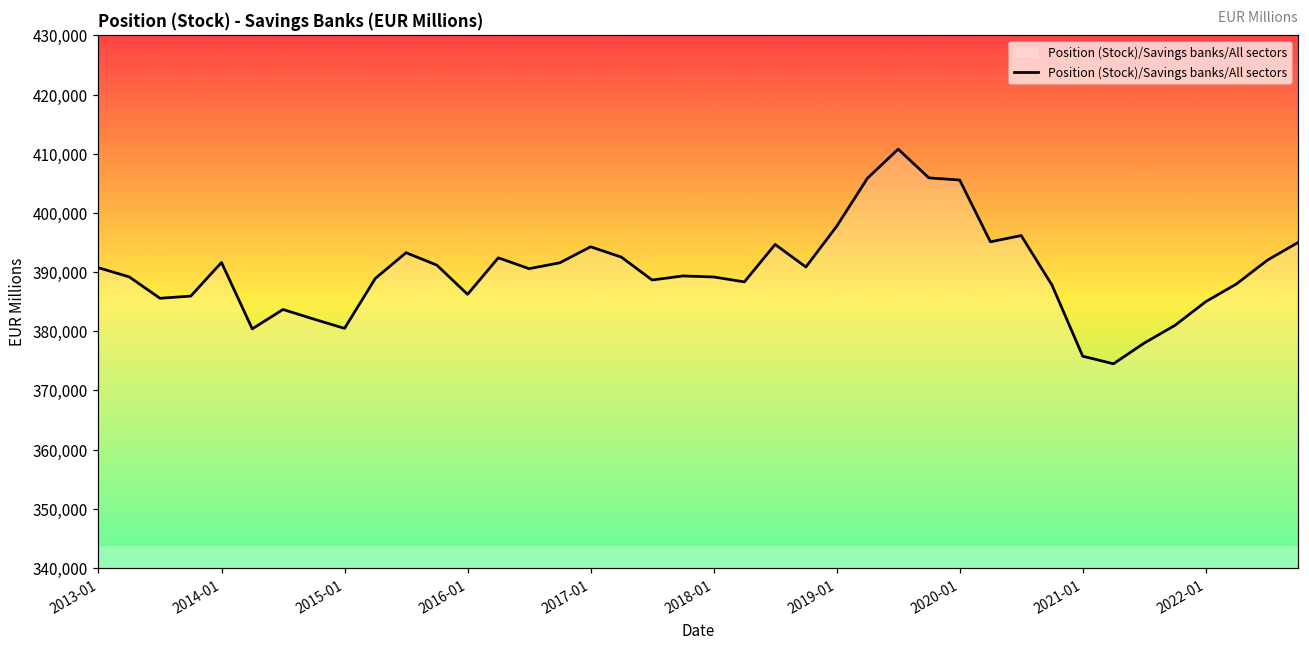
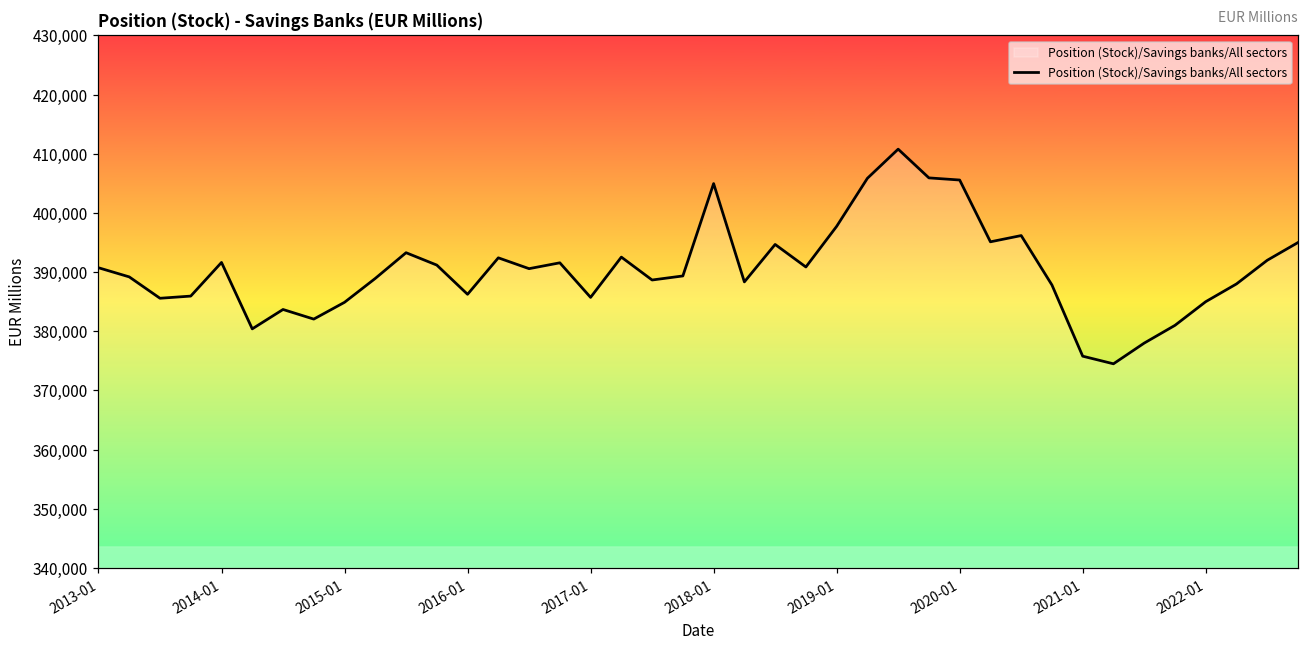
2015-01: 380,000 -> 385,000
2017-01: 394,000 -> 386,000
2018-01: 389,000 -> 405,000
